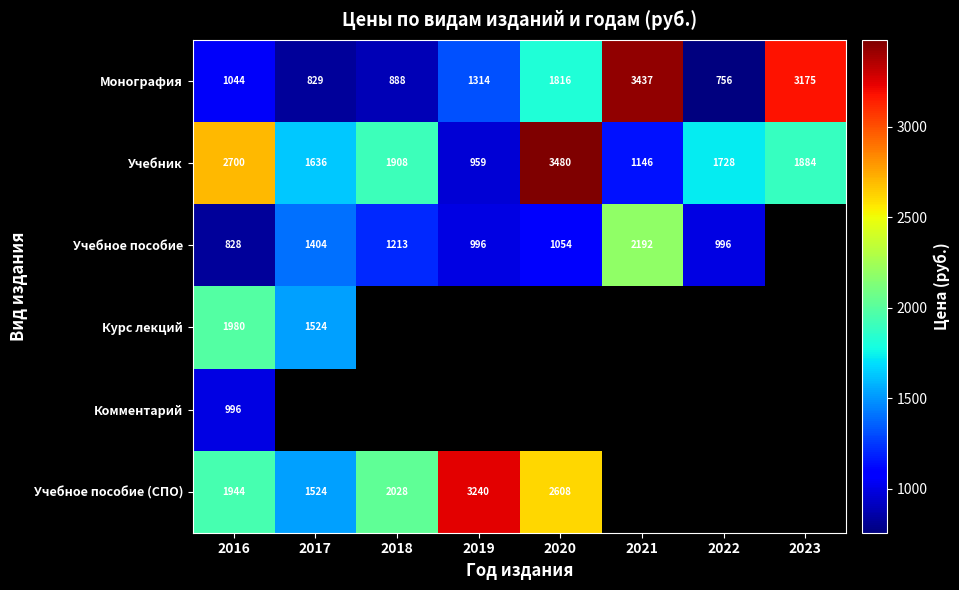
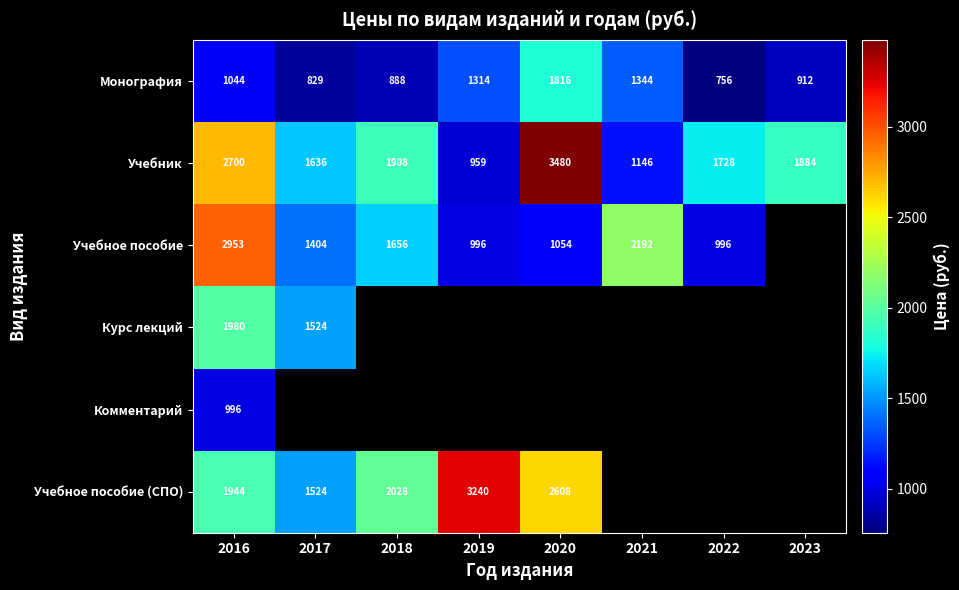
Монография, 2021: 3437 -> 1344
Монография, 2023: 3175 -> 912
Учебное пособие, 2016: 828 -> 2953
Учебное пособие, 2018: 1213 -> 1656
